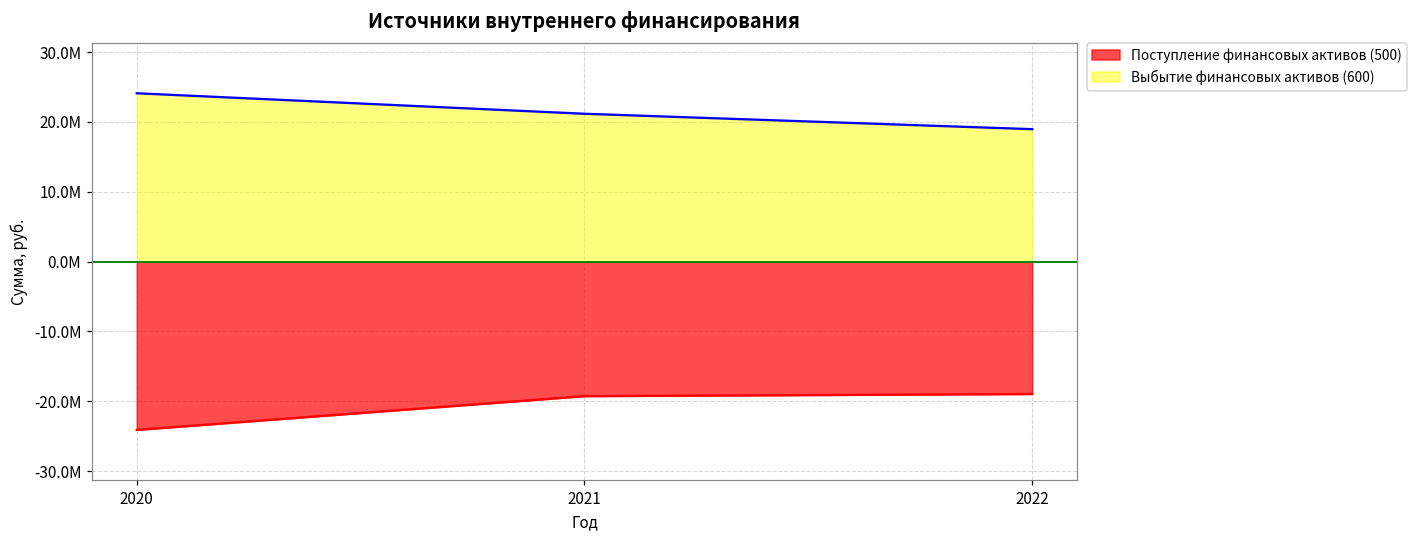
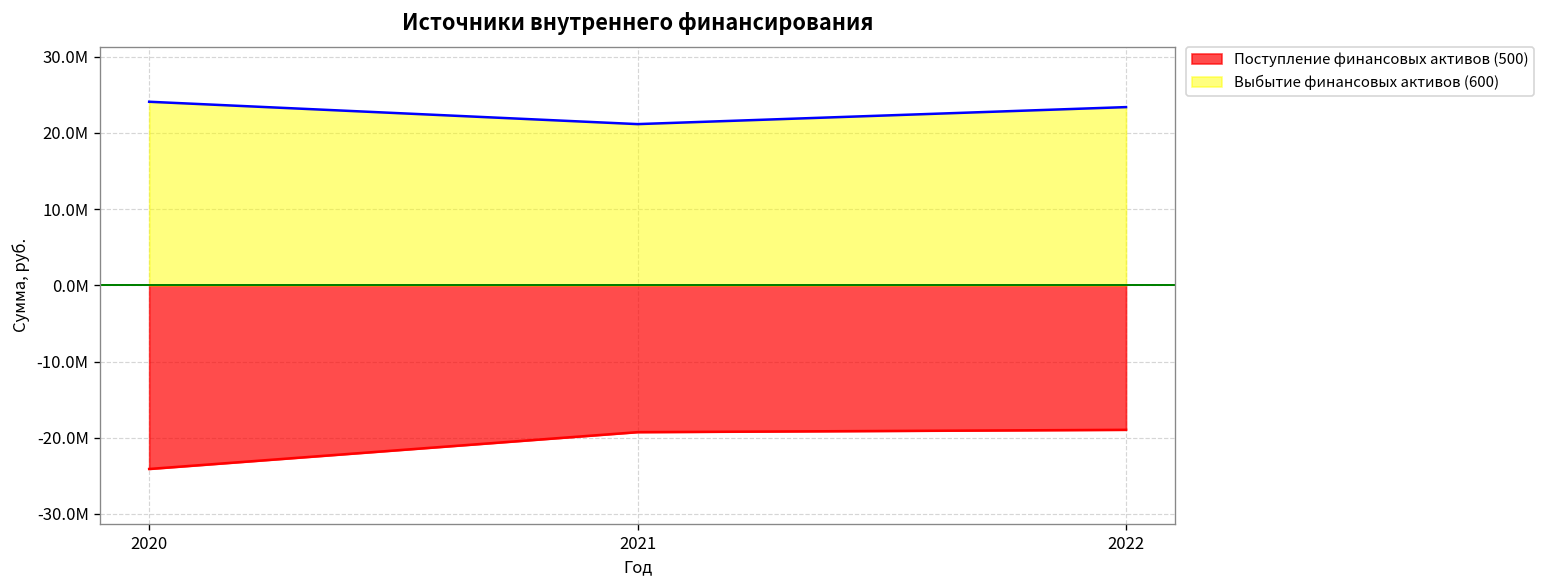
Выбытие финансовых активов (600), 2022: 19000000 -> 23000000
